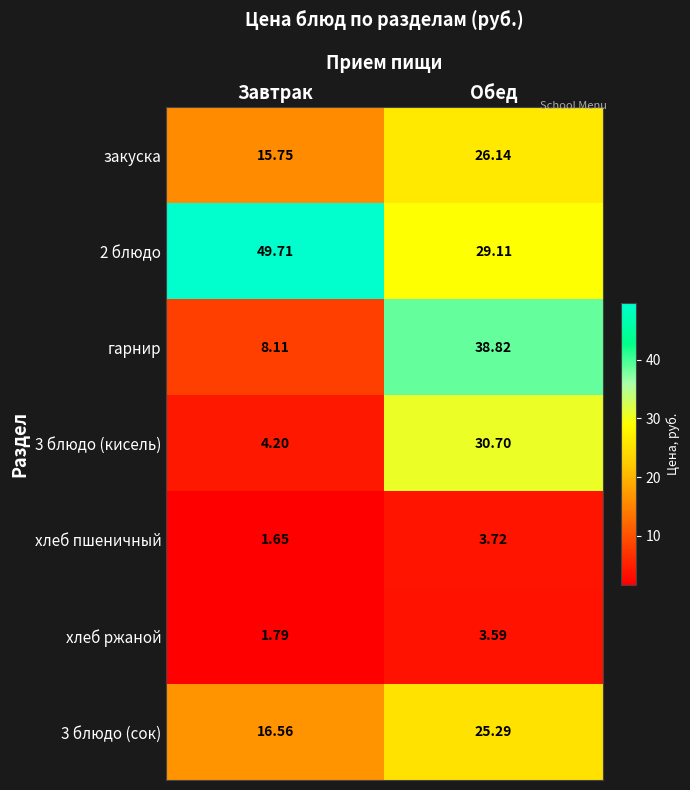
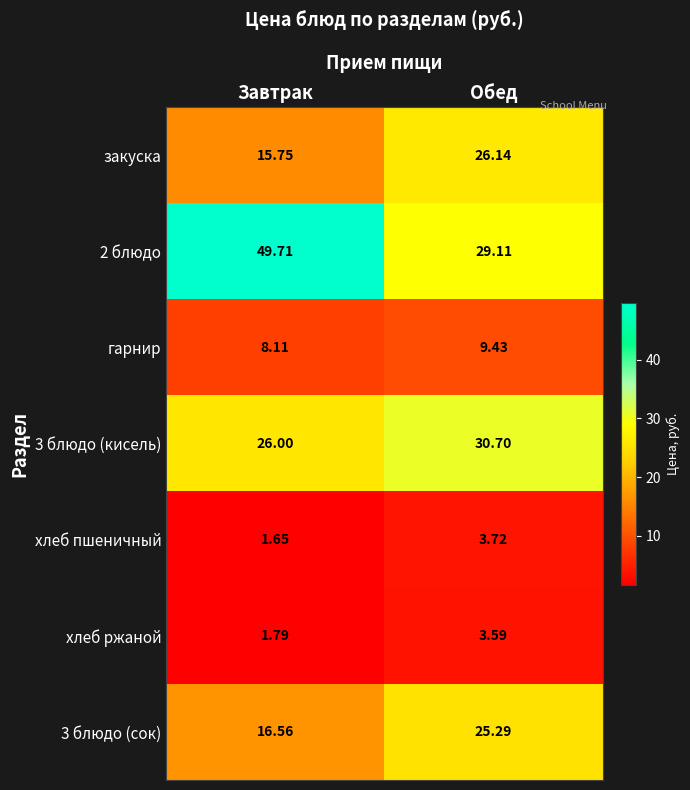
гарнир, Обед: 38.82 -> 9.43
3 блюдо (кисель), Завтрак: 4.20 -> 26.00
